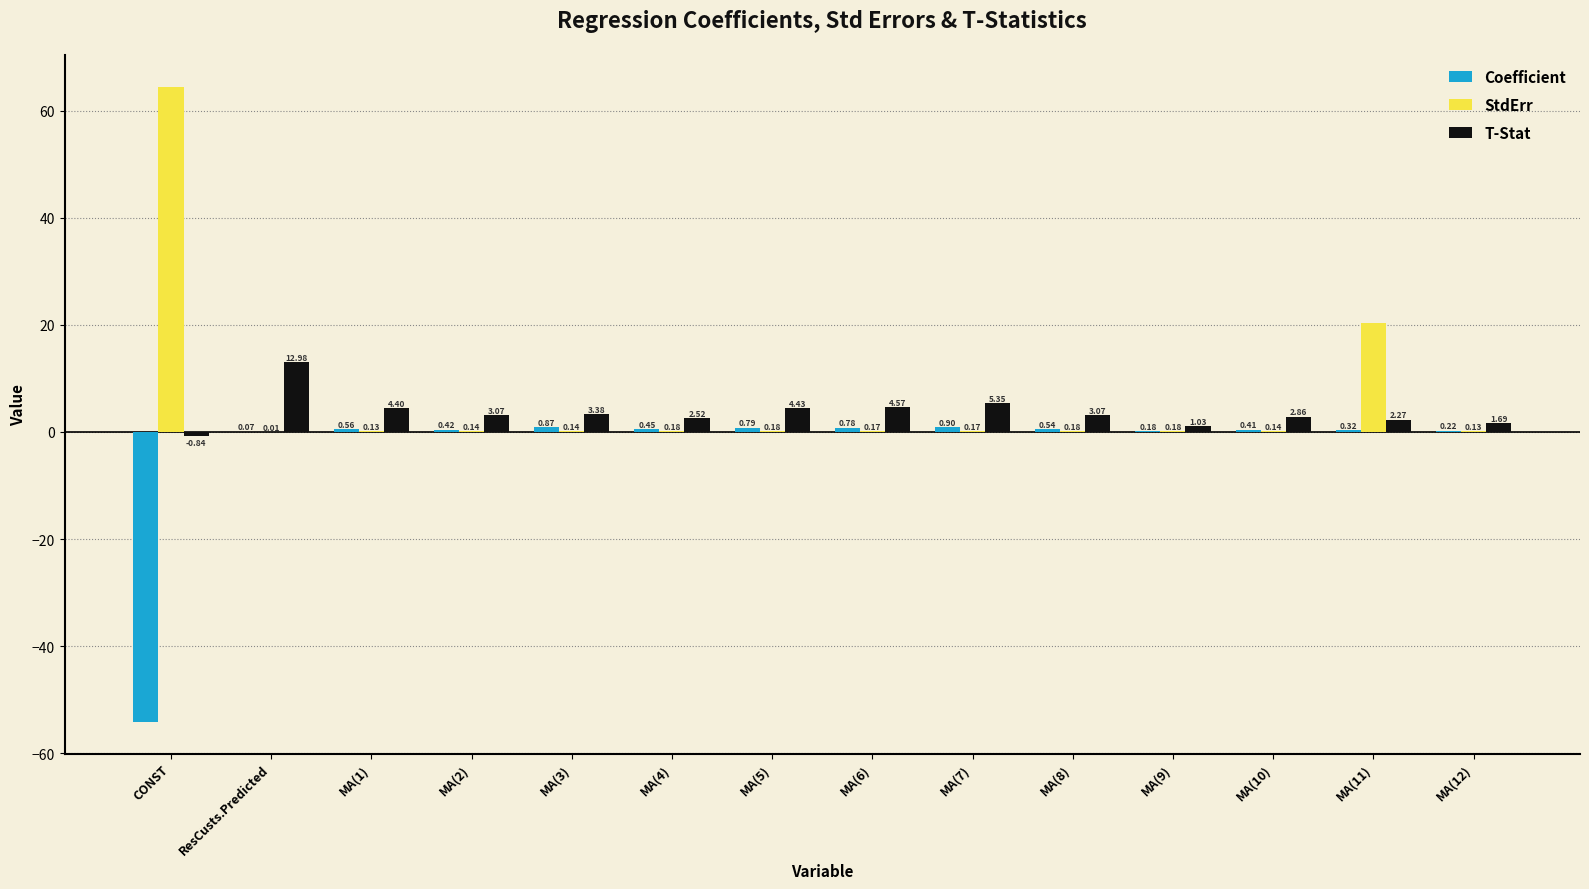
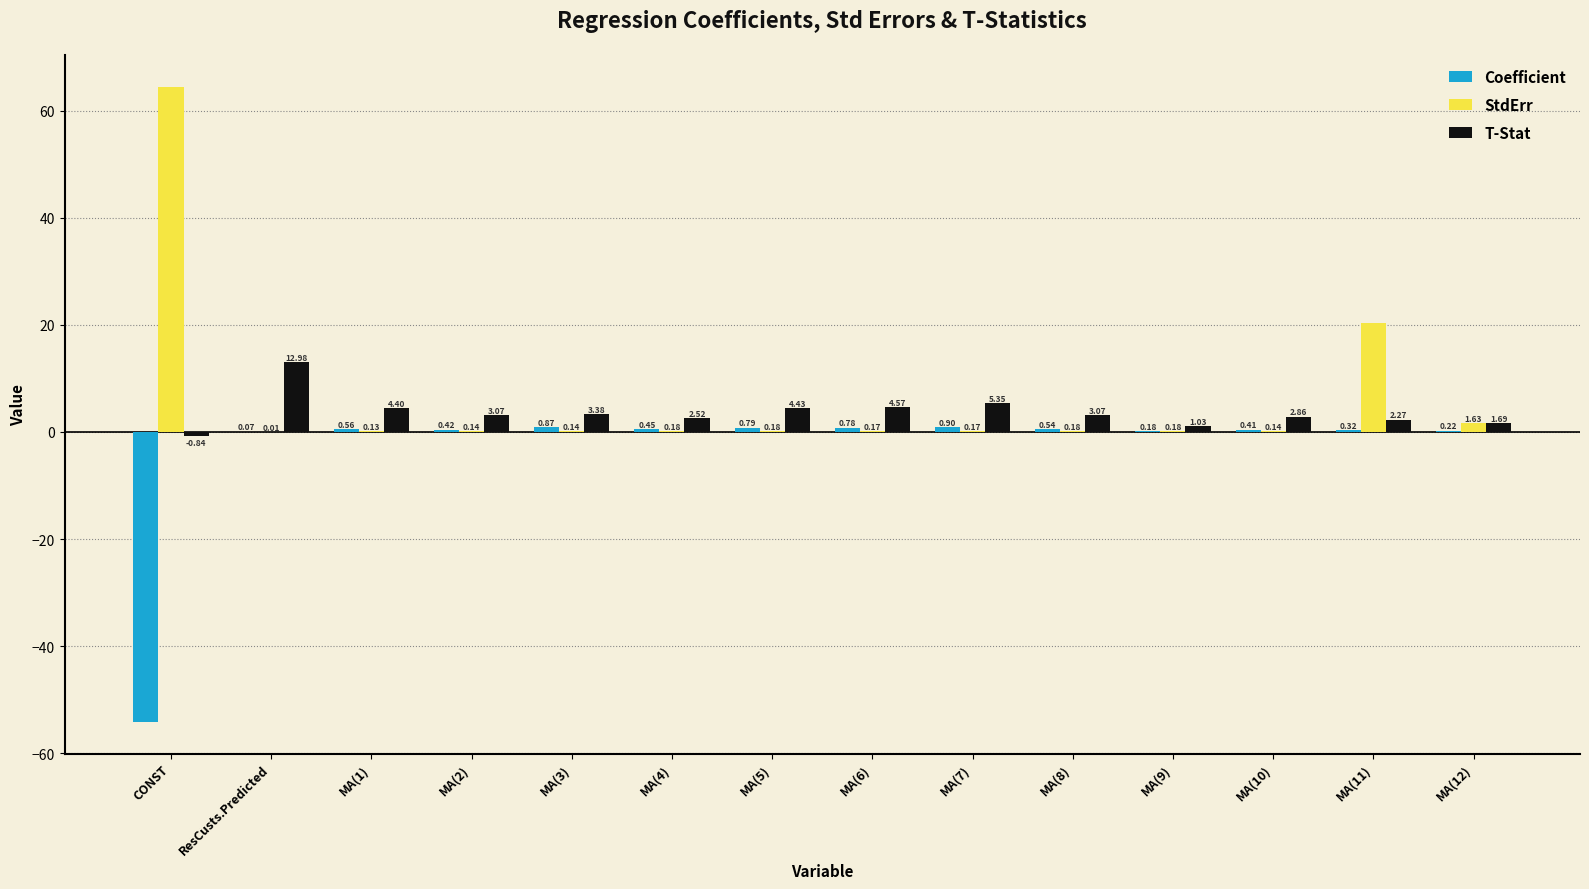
StdErr, MA(12): 0.13 -> 1.63
